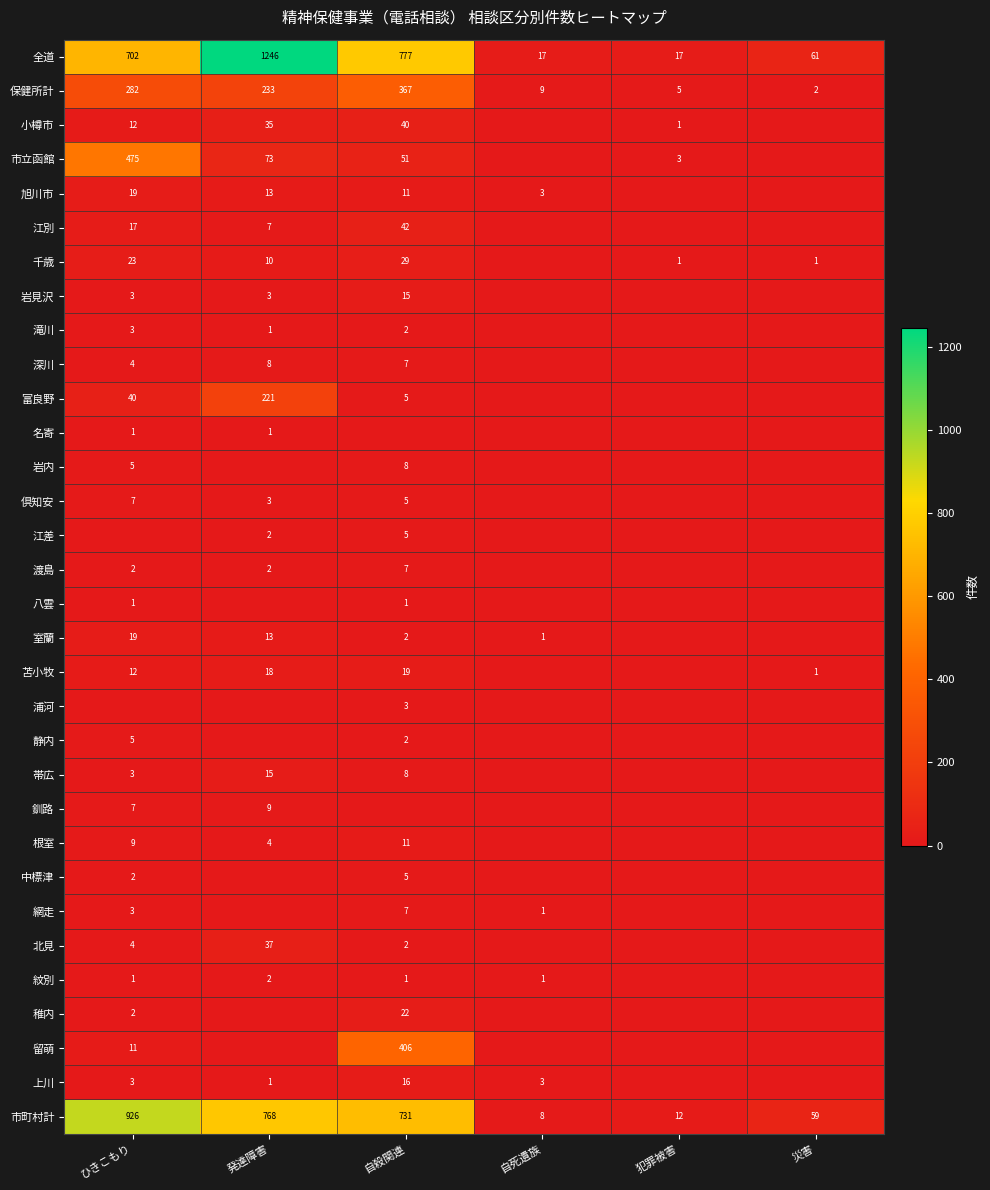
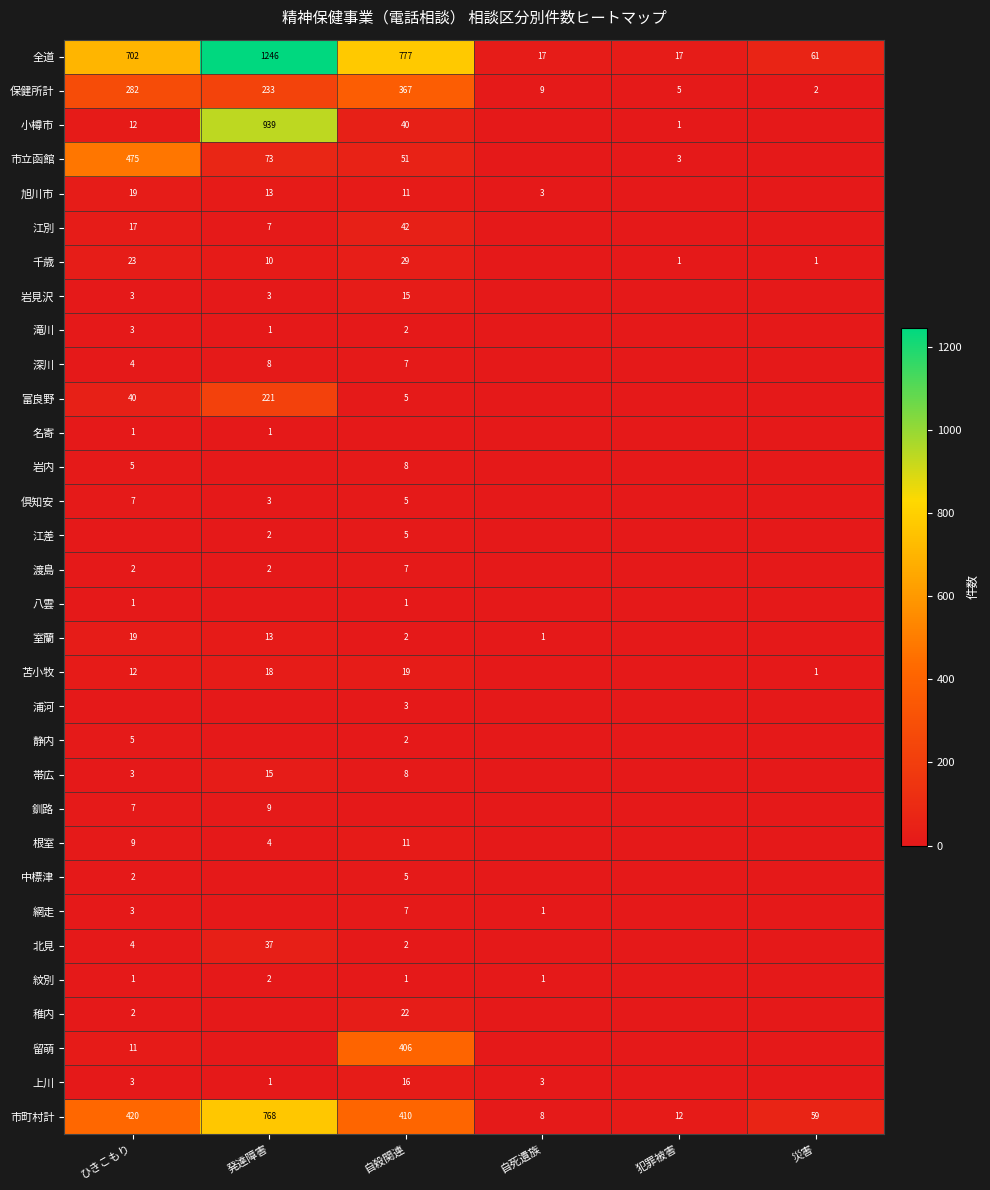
小樽市, 発達障害: 35 -> 939
市町村計, ひきこもり: 926 -> 420
市町村計, 自殺関連: 731 -> 410
